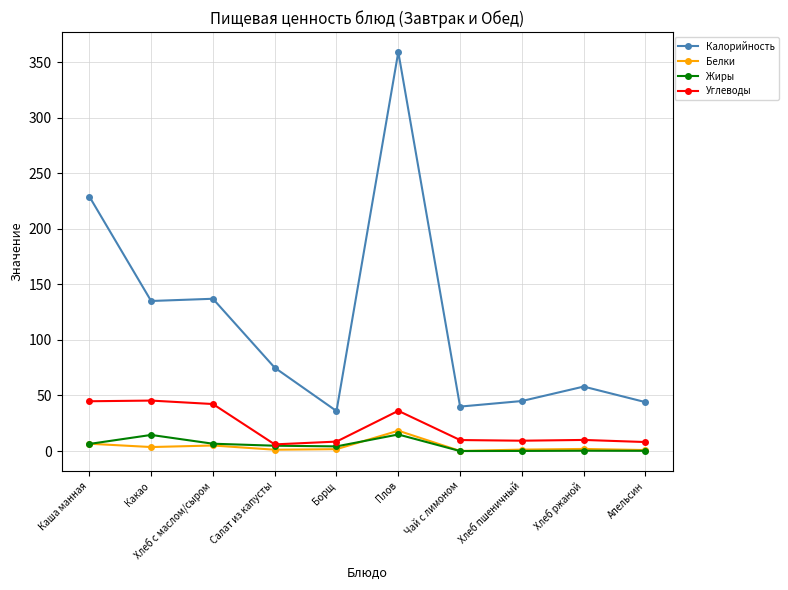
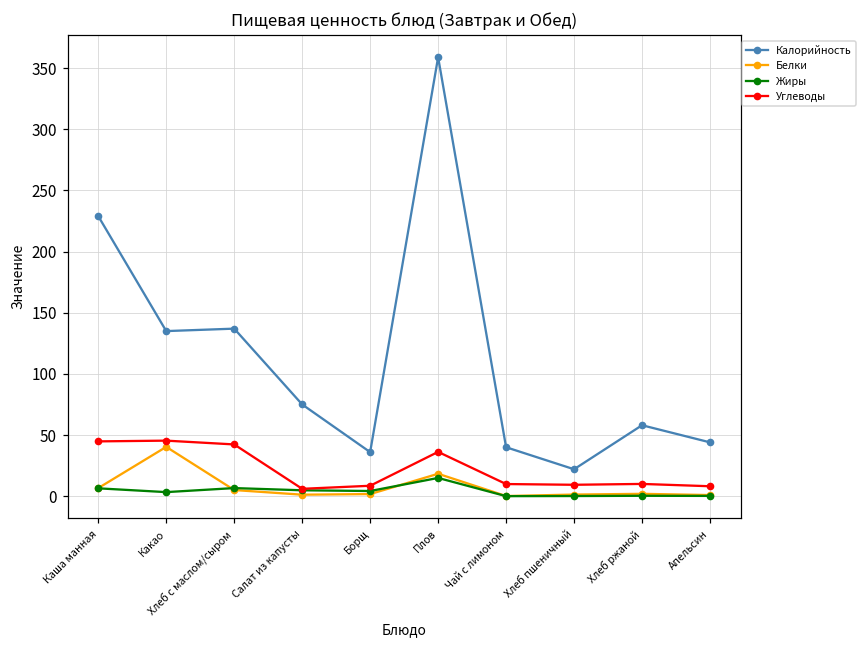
Белки, Какао: 4 -> 40
Жиры, Какао: 15 -> 3
Калорийность, Хлеб пшеничный: 45 -> 22
